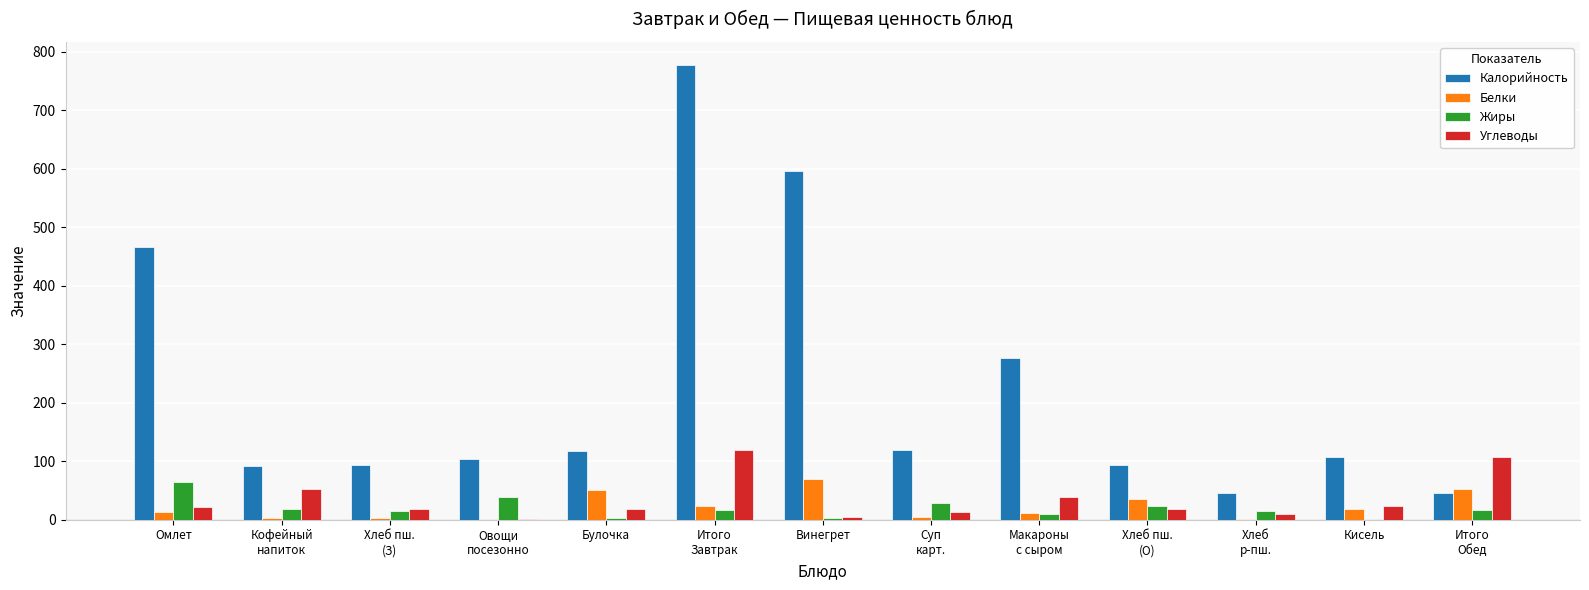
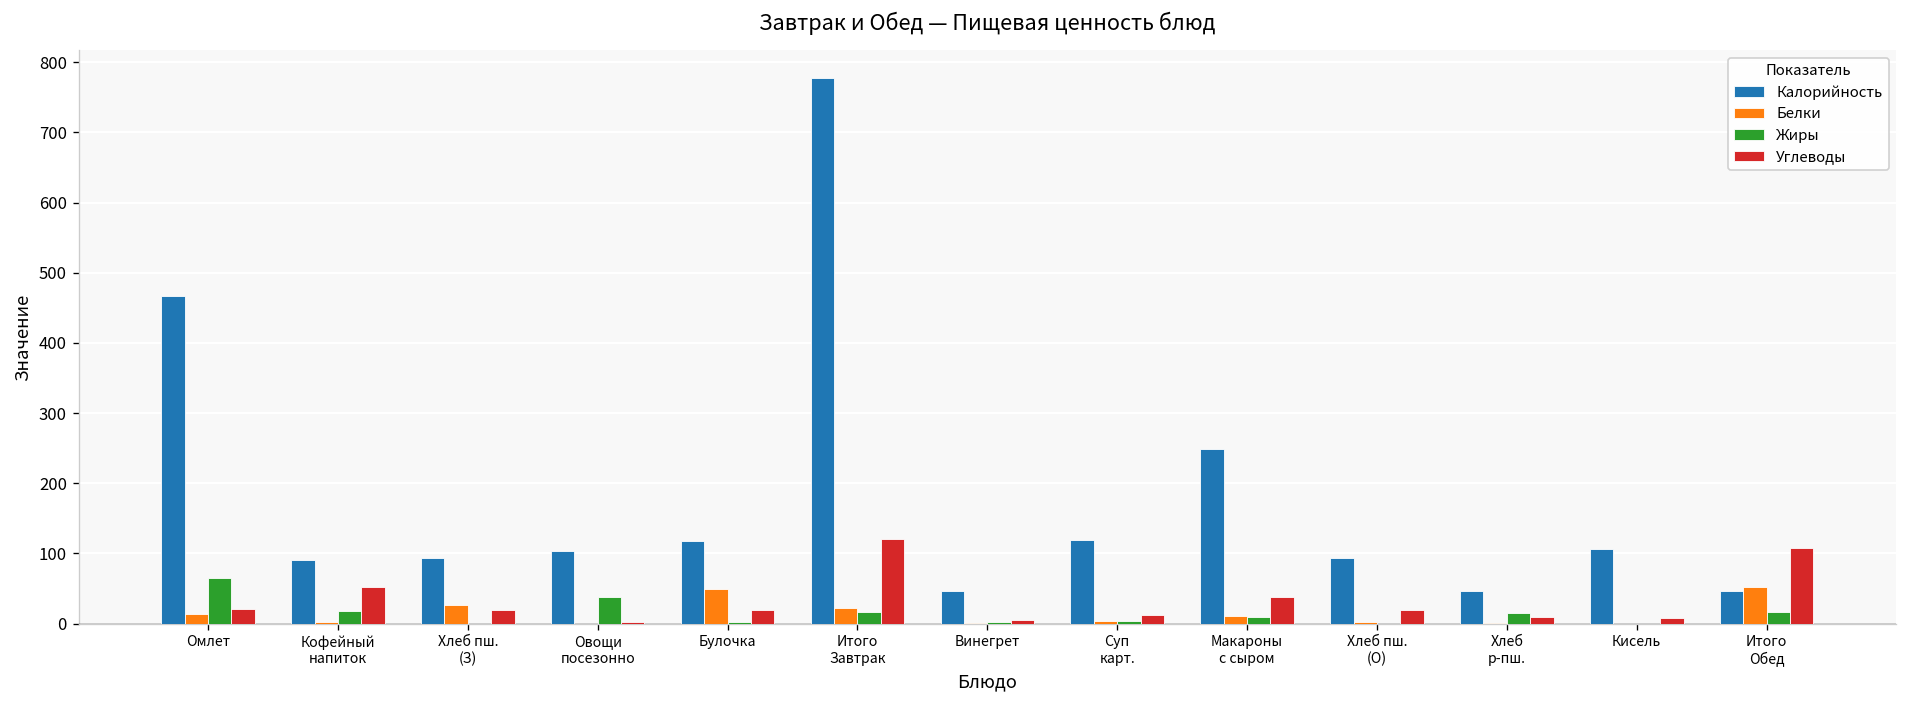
Белки, Хлеб пш. (З): 0 -> 30
Жиры, Хлеб пш. (З): 20 -> 0
Калорийность, Винегрет: 600 -> 50
Белки, Винегрет: 70 -> 0
Жиры, Суп карт.: 30 -> 0
Калорийность, Макароны с сыром: 280 -> 250
Белки, Хлеб пш. (О): 40 -> 0
Жиры, Хлеб пш. (О): 20 -> 0
Белки, Кисель: 20 -> 0
Углеводы, Кисель: 20 -> 10
